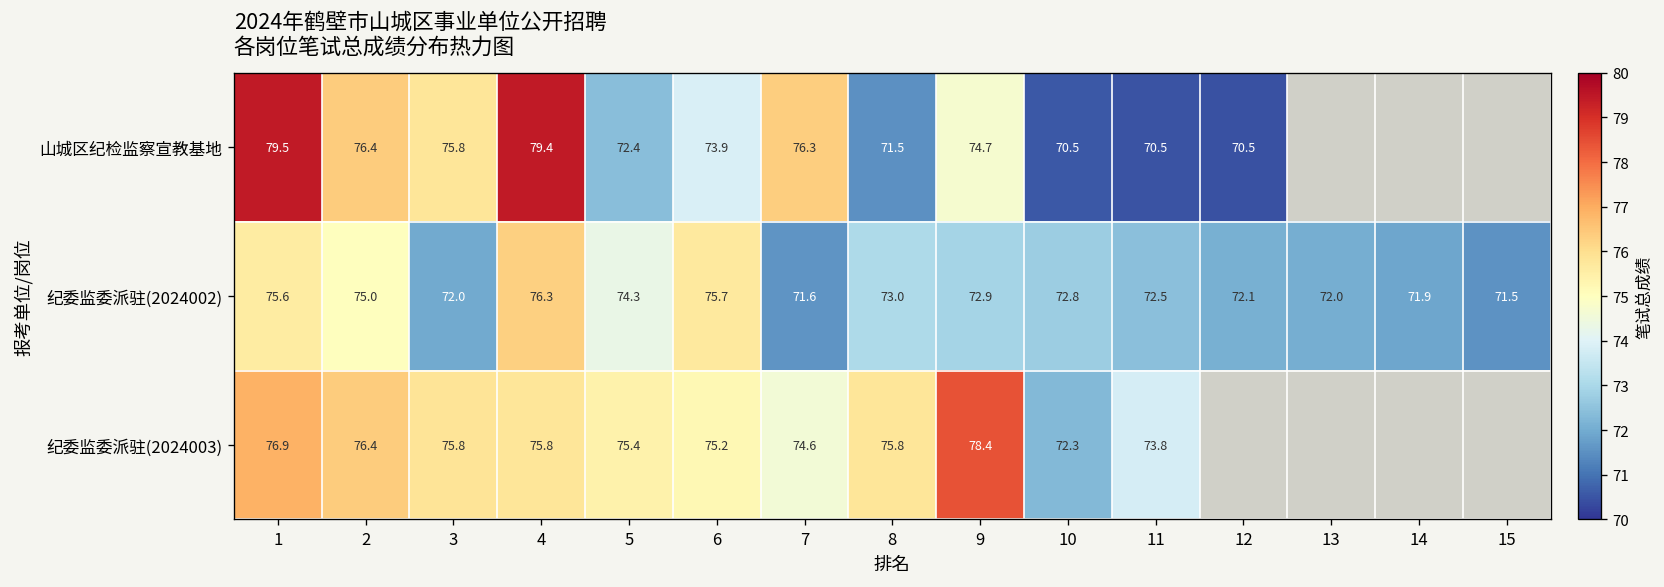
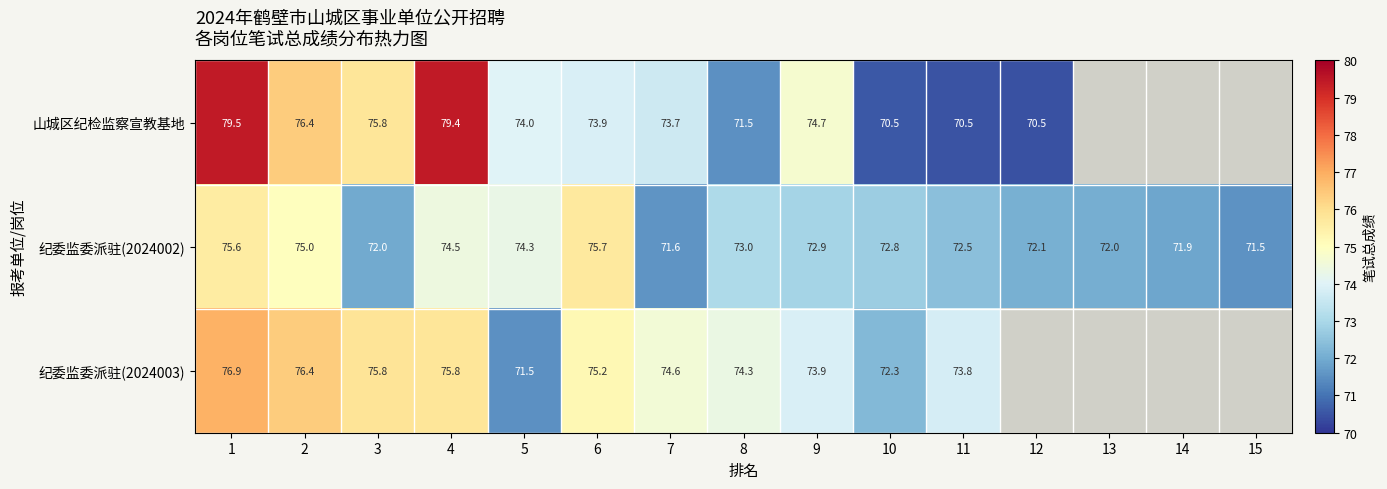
山城区纪检监察宣教基地, 5: 72.4 -> 74.0
山城区纪检监察宣教基地, 7: 76.3 -> 73.7
纪委监委派驻(2024002), 4: 76.3 -> 74.5
纪委监委派驻(2024003), 5: 75.4 -> 71.5
纪委监委派驻(2024003), 8: 75.8 -> 74.3
纪委监委派驻(2024003), 9: 78.4 -> 73.9
